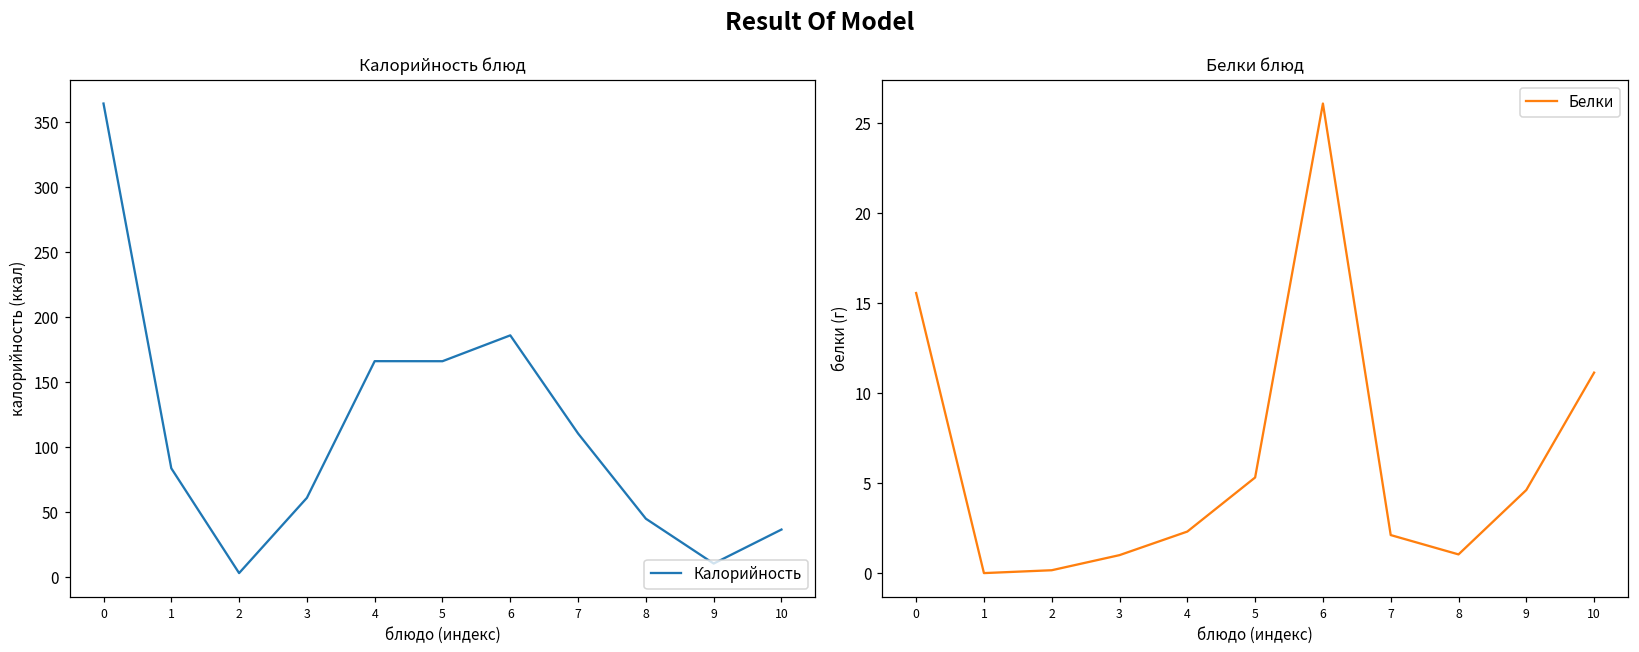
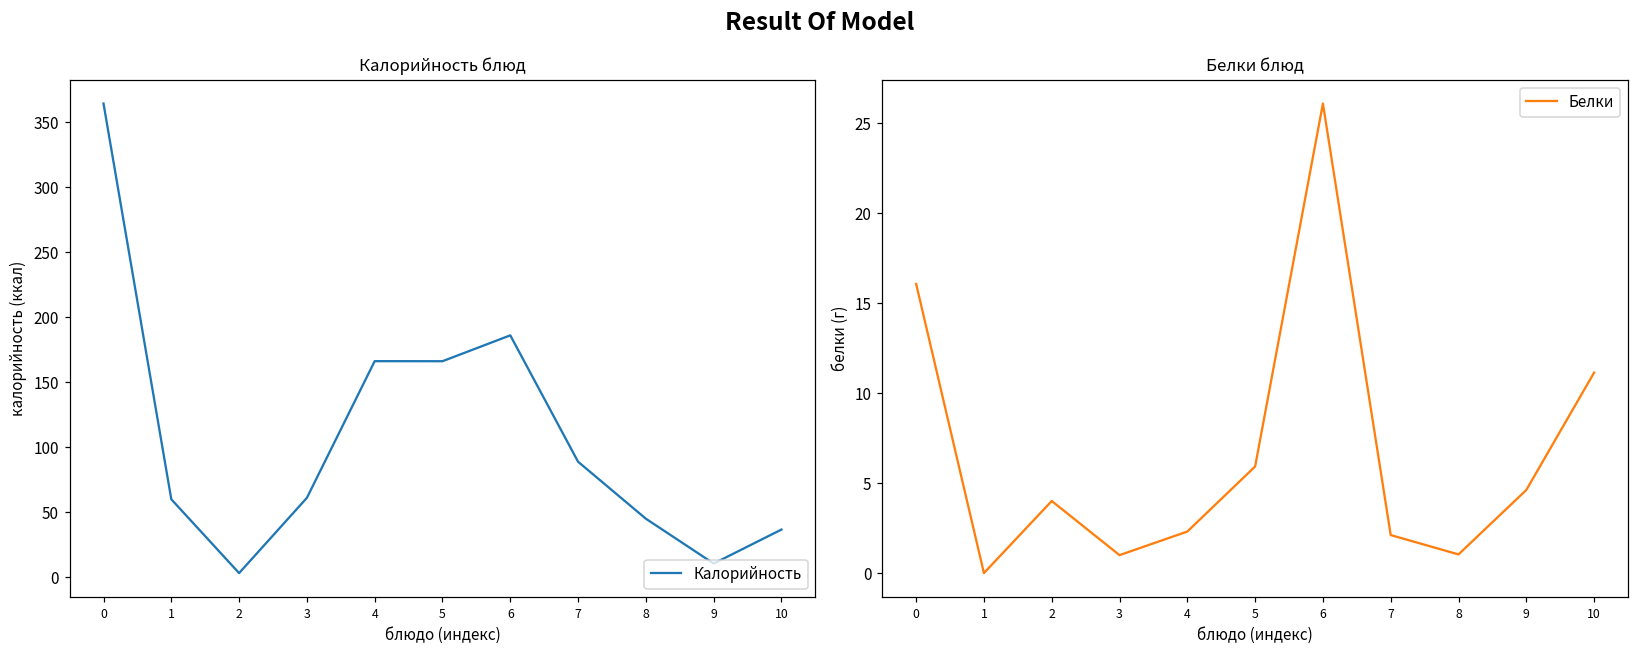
Калорийность блюд, 1: 84 -> 60
Калорийность блюд, 7: 110 -> 89
Белки блюд, 0: 15.6 -> 16.1
Белки блюд, 2: 0.2 -> 4.0
Белки блюд, 5: 5.3 -> 5.9
